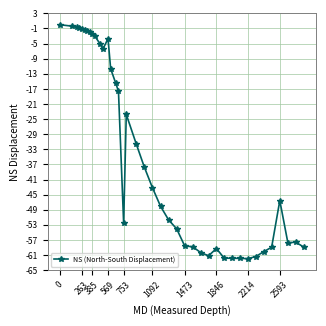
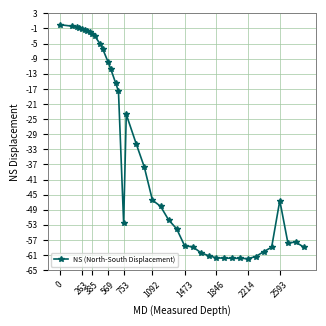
569: -4 -> -10
1092: -43 -> -46
1846: -59 -> -62
